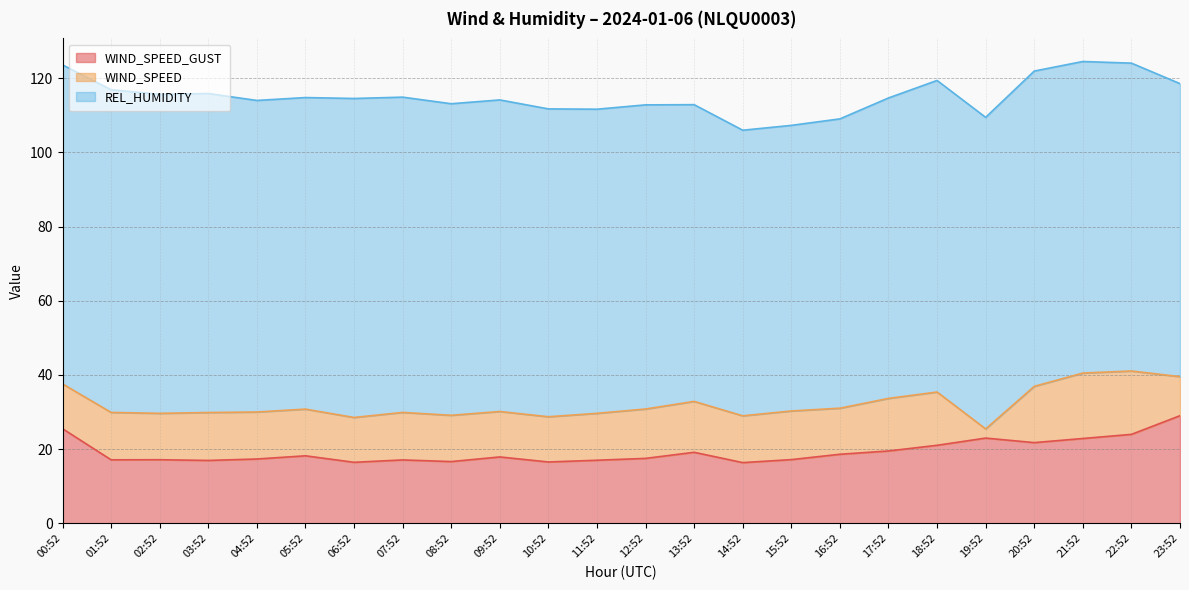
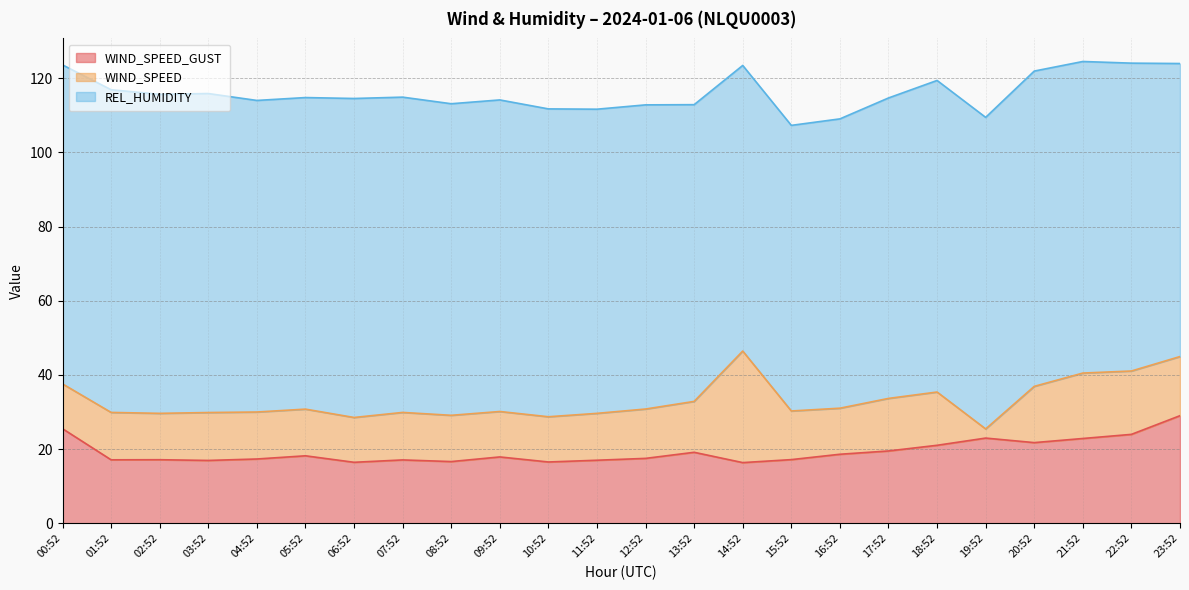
WIND_SPEED, 14:52: 13 -> 30
WIND_SPEED, 23:52: 11 -> 16
